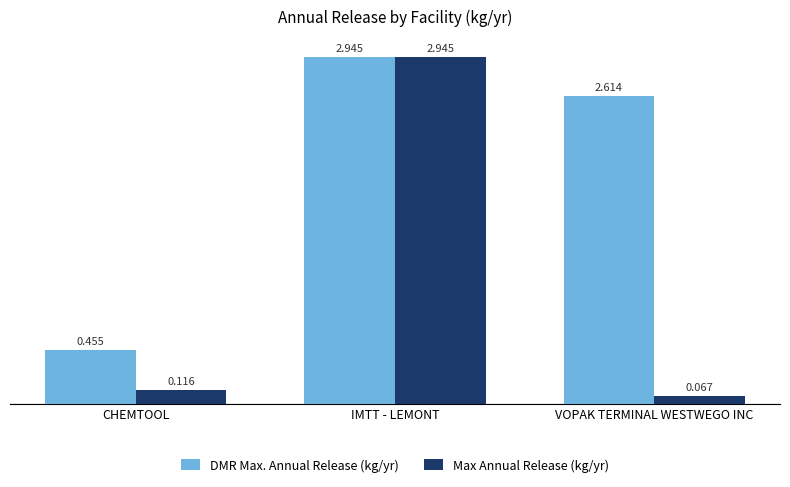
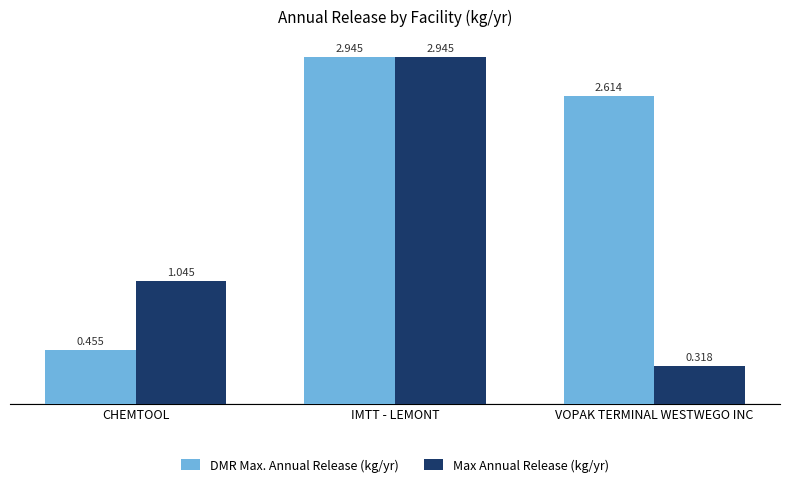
Max Annual Release (kg/yr), CHEMTOOL: 0.116 -> 1.045
Max Annual Release (kg/yr), VOPAK TERMINAL WESTWEGO INC: 0.067 -> 0.318
